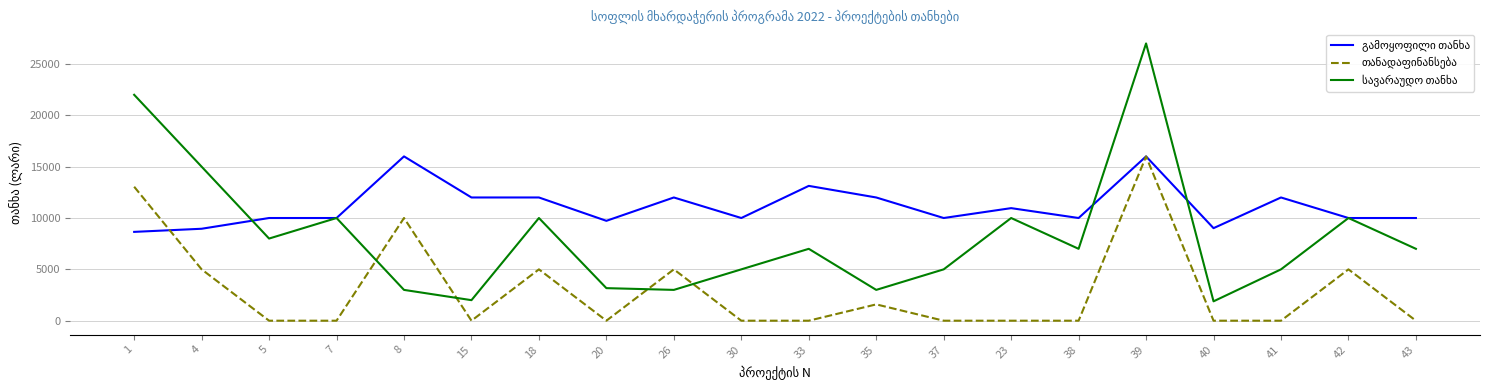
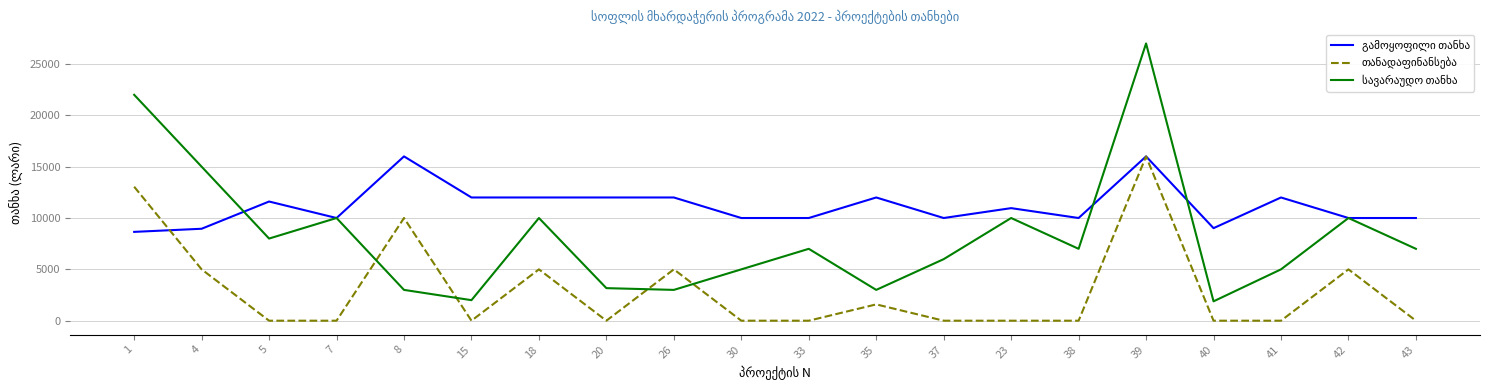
გამოყოფილი თანხა, 5: 10000 -> 11600
გამოყოფილი თანხა, 20: 9700 -> 12000
გამოყოფილი თანხა, 33: 13100 -> 10000
სავარაუდო თანხა, 37: 5000 -> 6000
